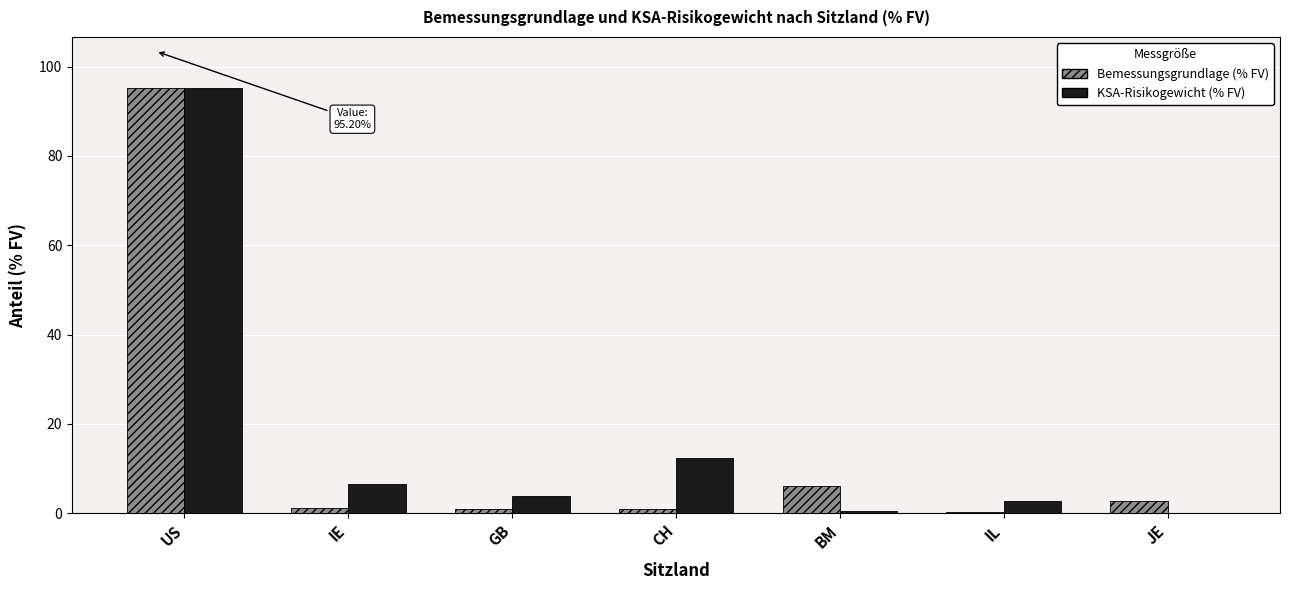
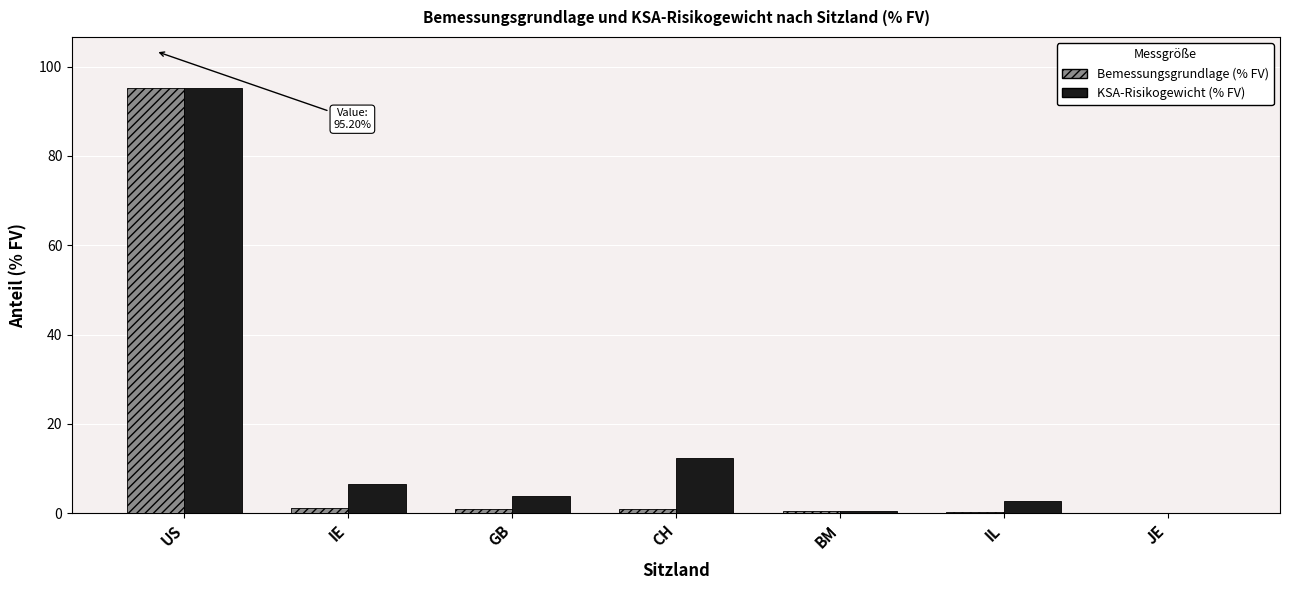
Bemessungsgrundlage (% FV), BM: 6 -> 1
Bemessungsgrundlage (% FV), JE: 3 -> 0
